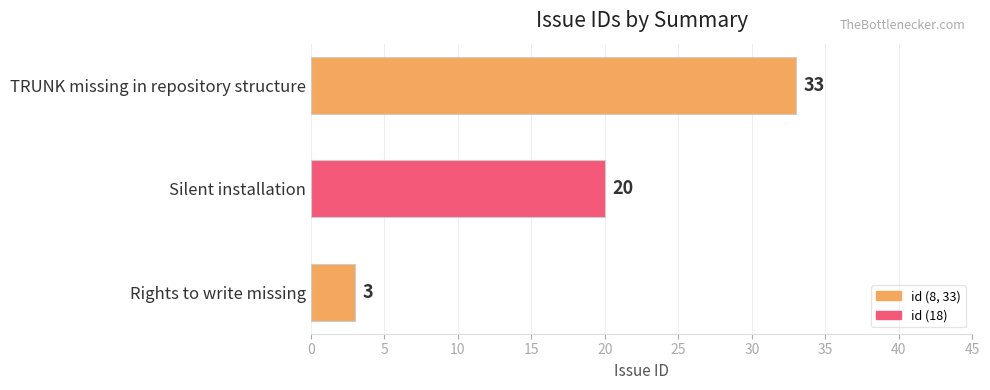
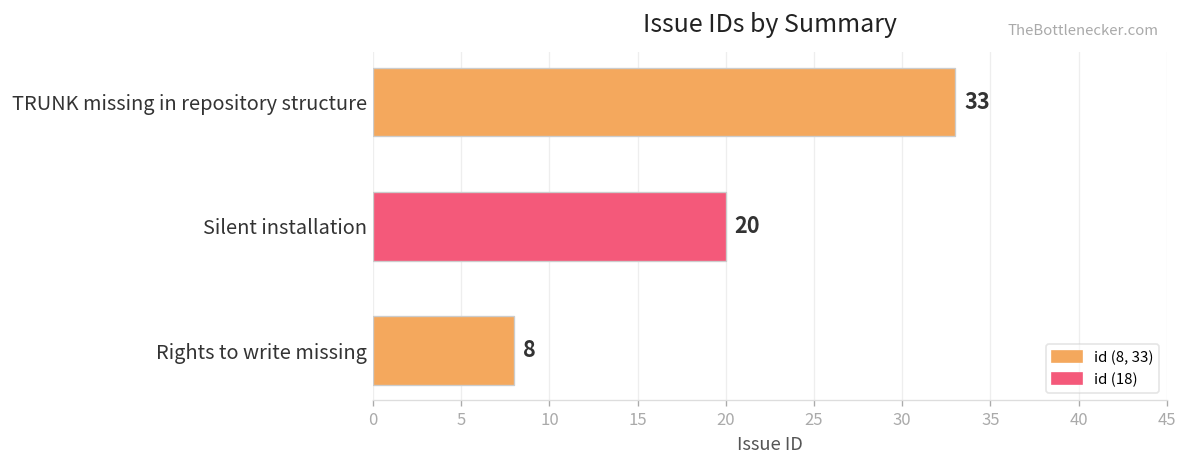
Rights to write missing: 3 -> 8
